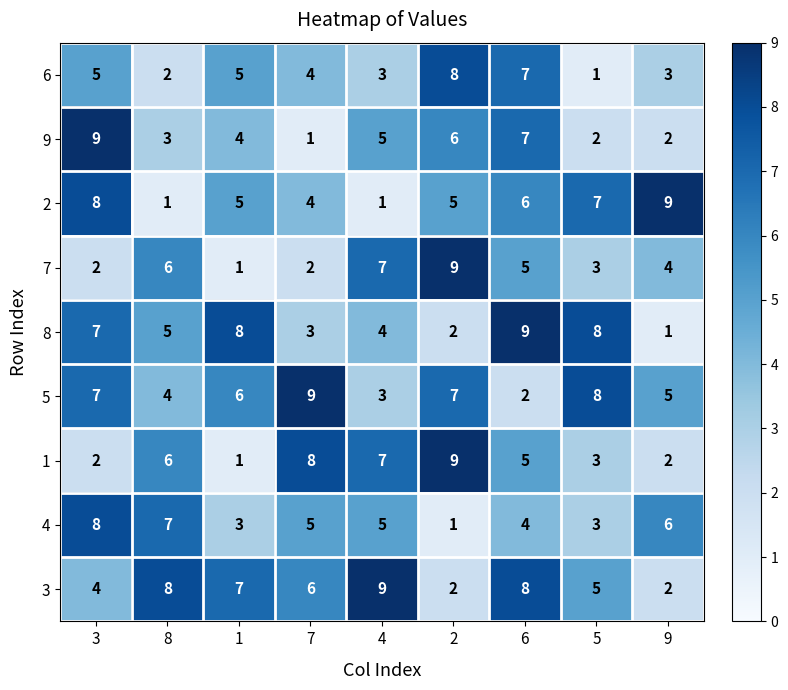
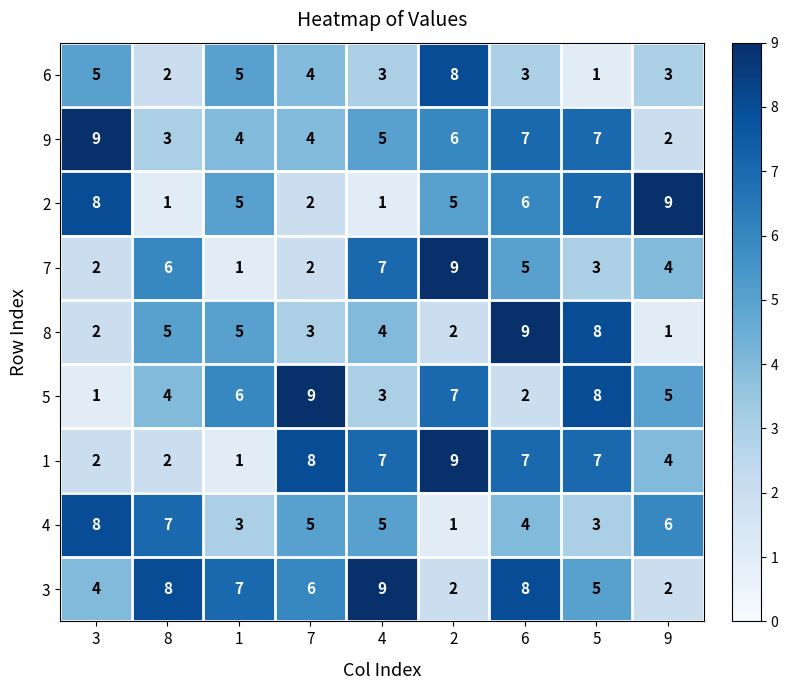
6, 6: 7 -> 3
9, 7: 1 -> 4
9, 5: 2 -> 7
2, 7: 4 -> 2
8, 3: 7 -> 2
8, 1: 8 -> 5
5, 3: 7 -> 1
1, 8: 6 -> 2
1, 6: 5 -> 7
1, 5: 3 -> 7
1, 9: 2 -> 4
